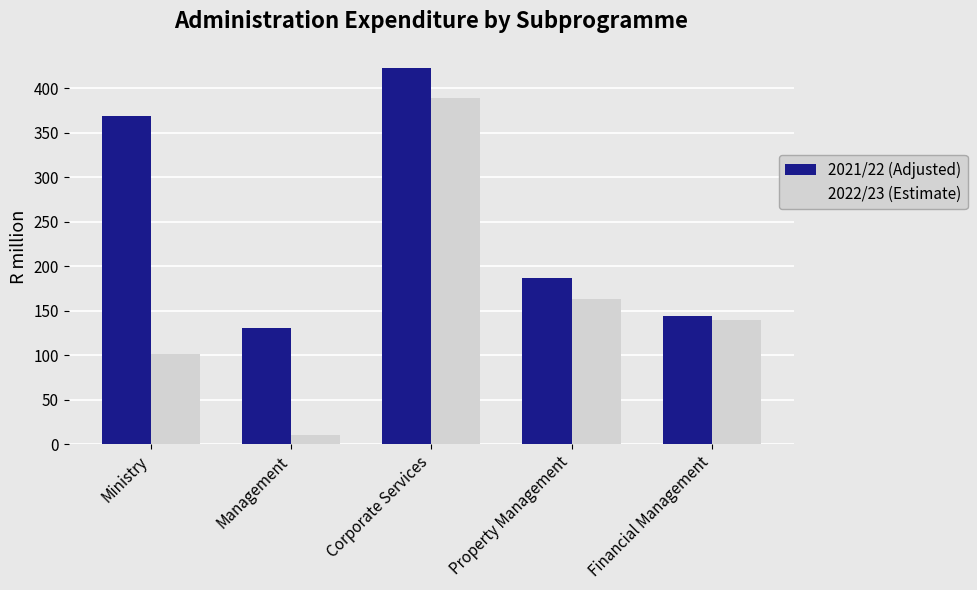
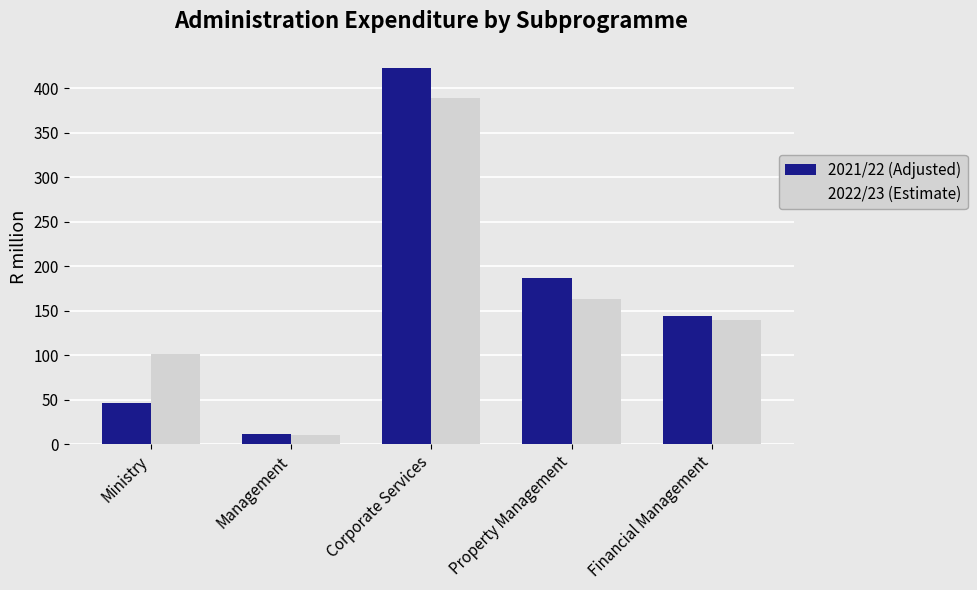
2021/22 (Adjusted), Ministry: 370 -> 50
2021/22 (Adjusted), Management: 130 -> 10
